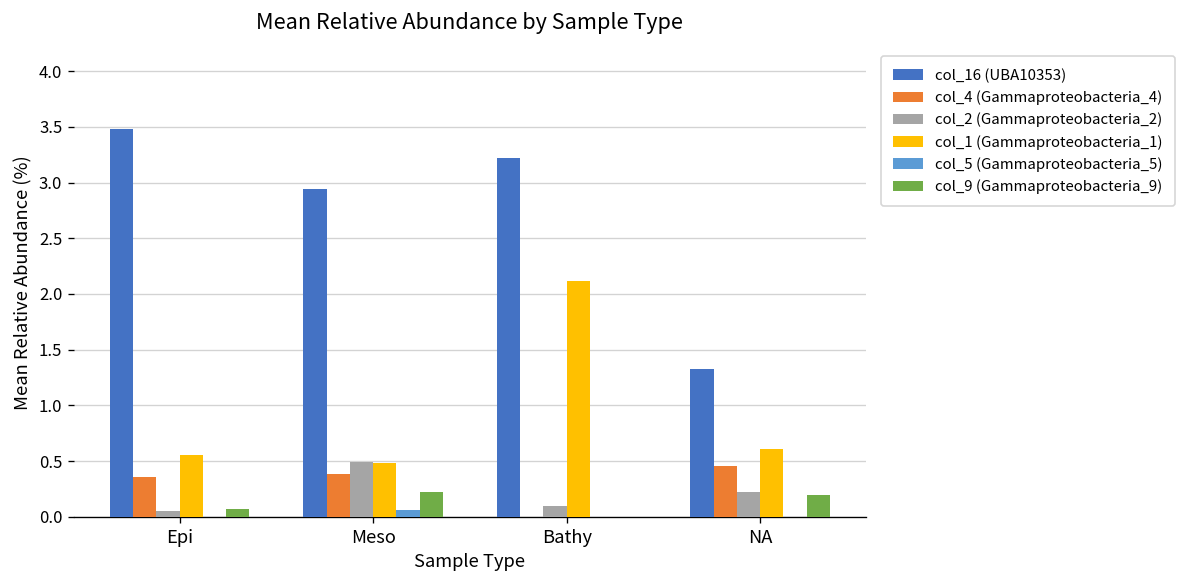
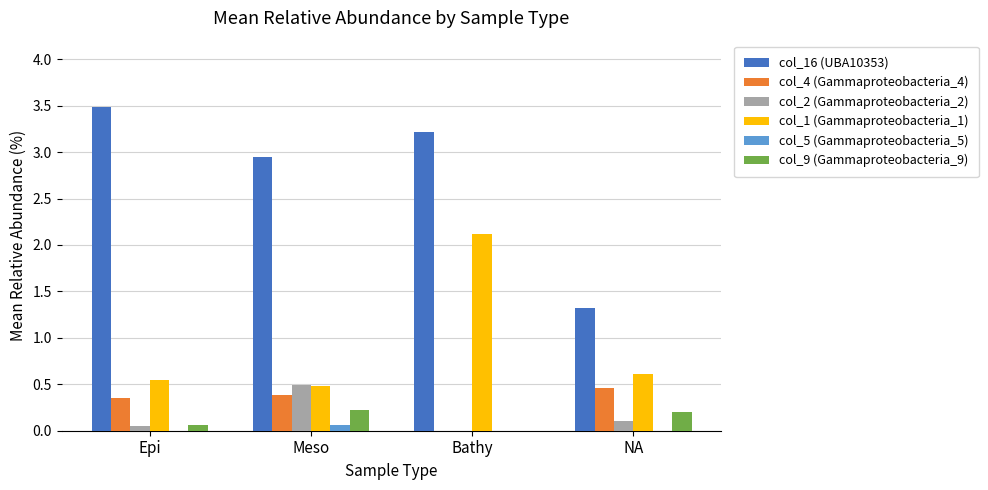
col_2 (Gammaproteobacteria_2), Bathy: 0.1 -> 0.0
col_2 (Gammaproteobacteria_2), NA: 0.2 -> 0.1
